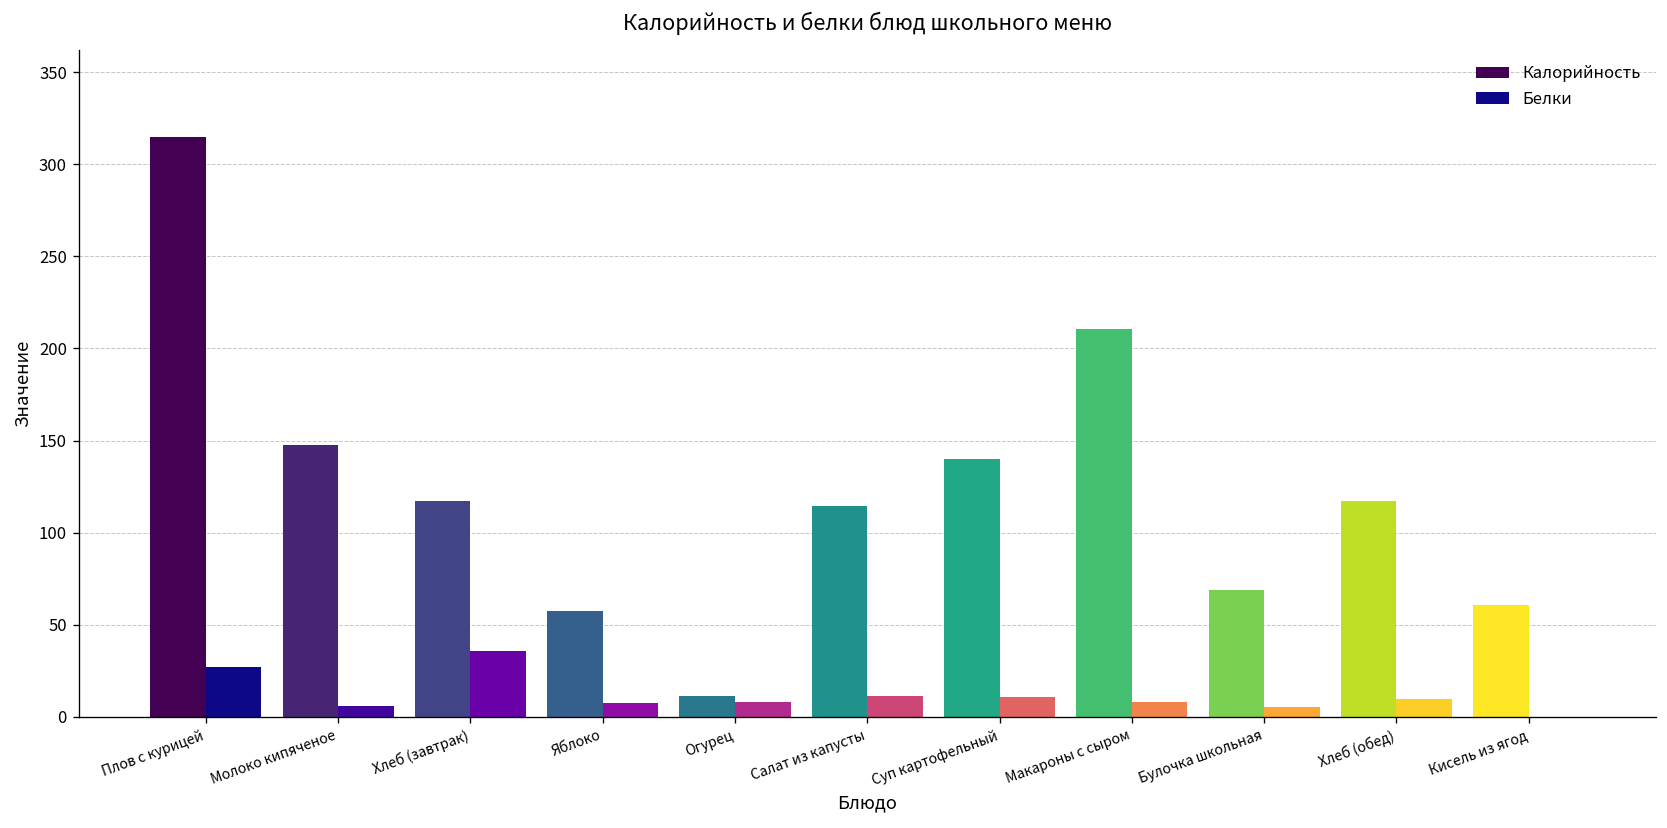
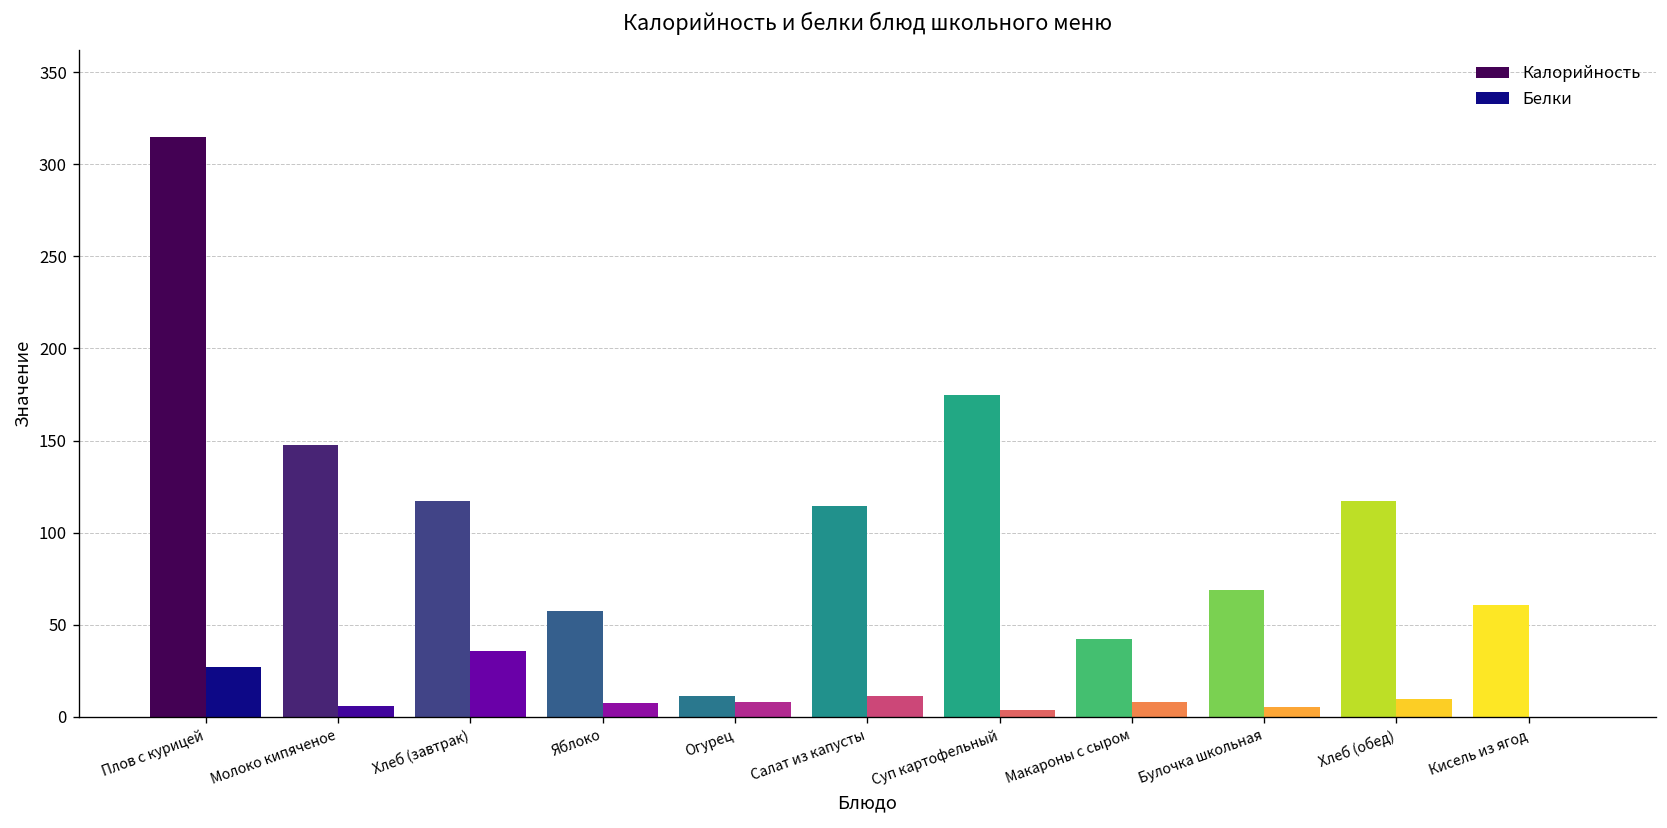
Калорийность, Суп картофельный: 140 -> 175
Белки, Суп картофельный: 11 -> 4
Калорийность, Макароны с сыром: 211 -> 42
